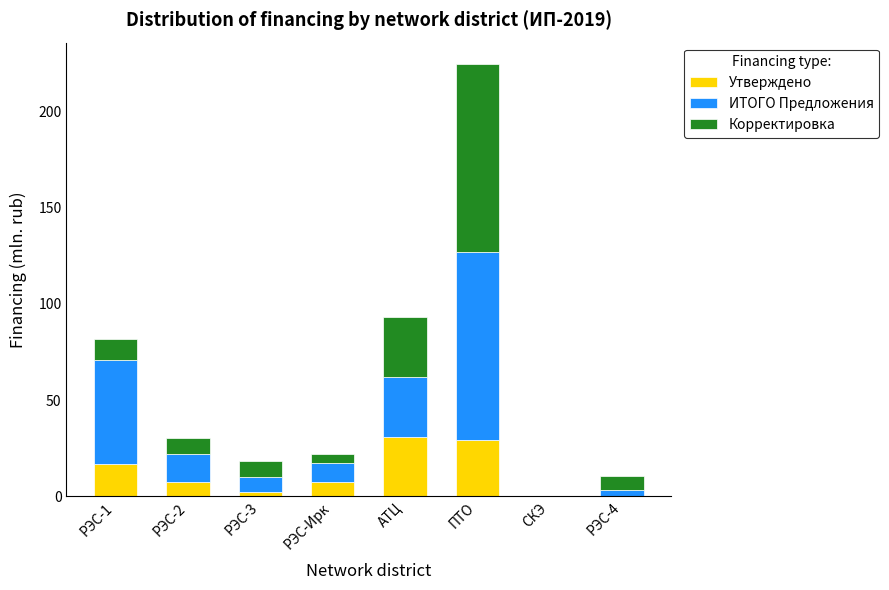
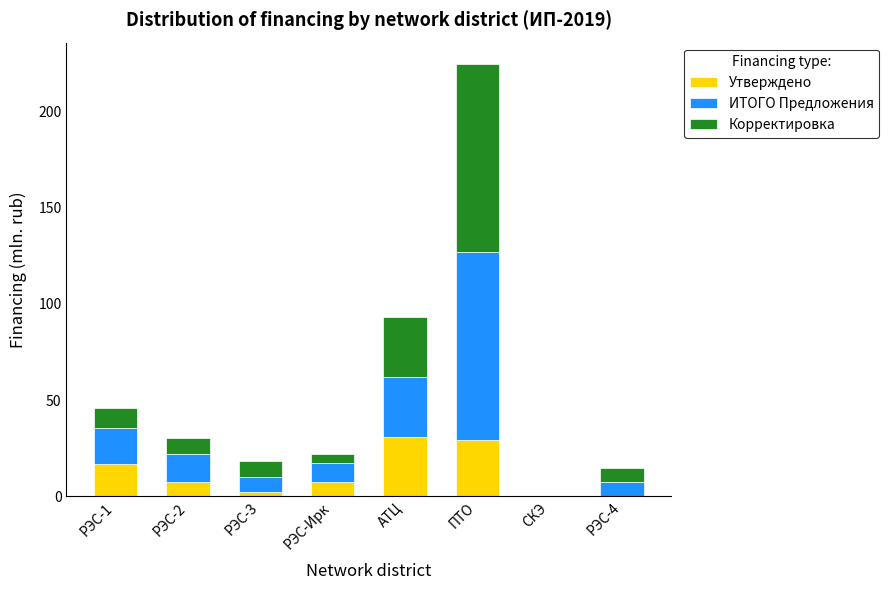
ИТОГО Предложения, РЭС-1: 54 -> 19
ИТОГО Предложения, РЭС-4: 3 -> 7
